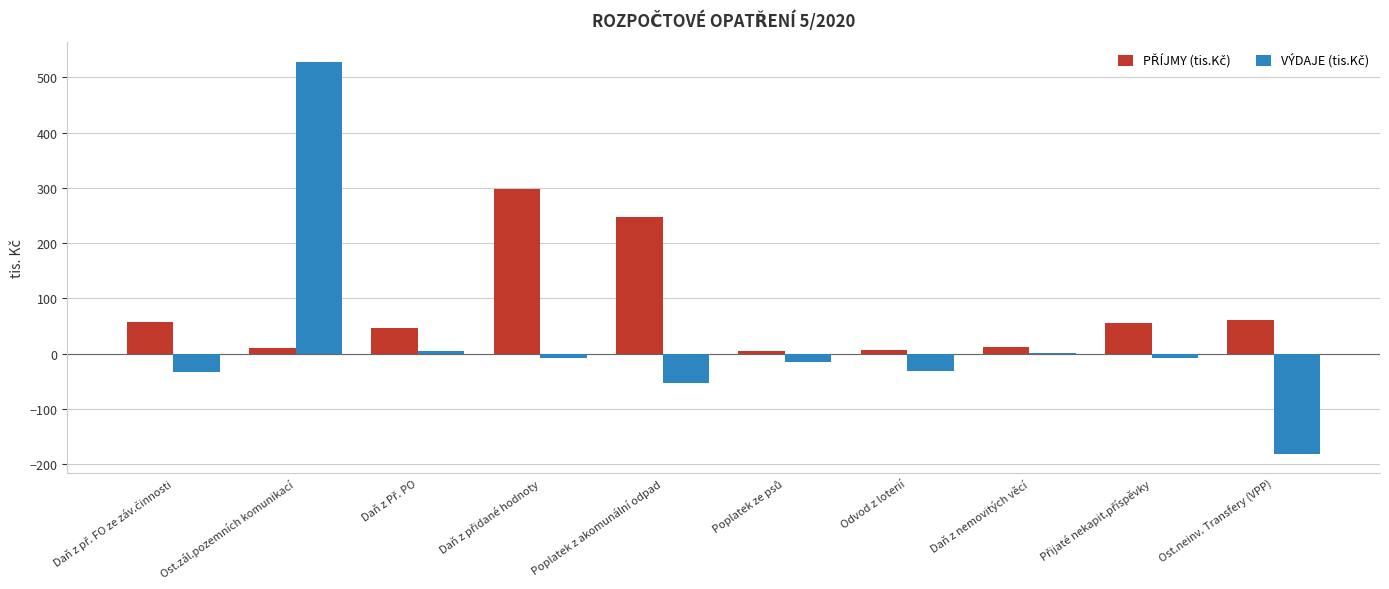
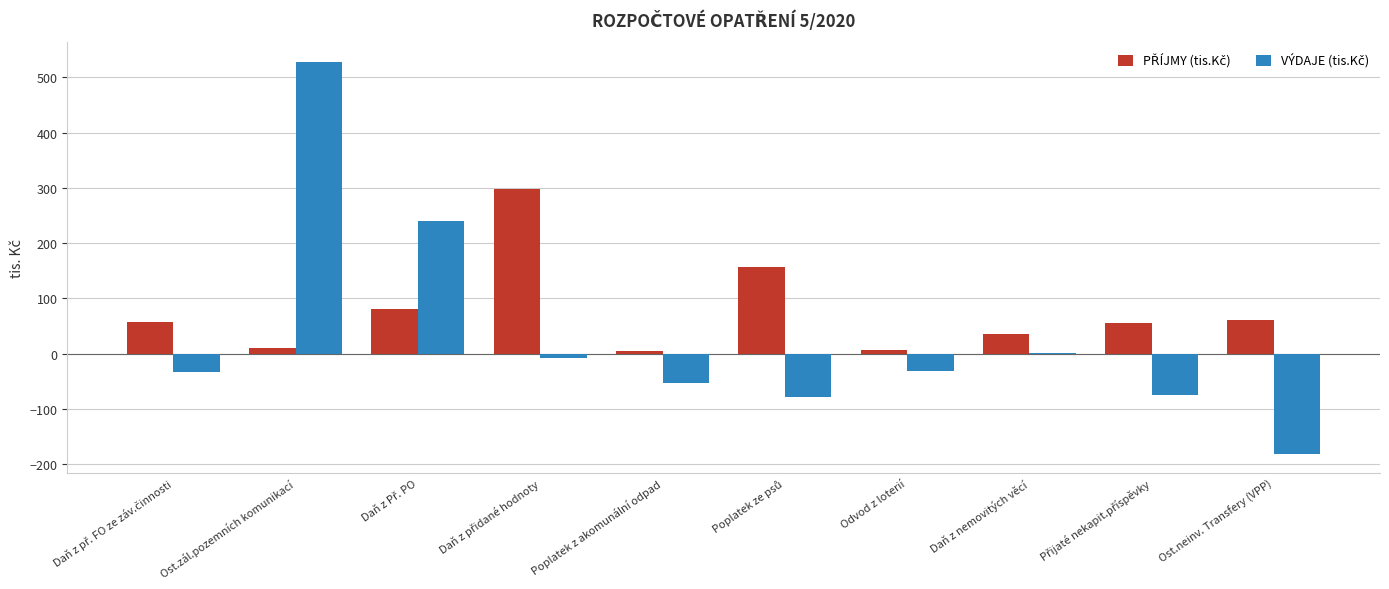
PŘÍJMY (tis.Kč), Daň z Př. PO: 50 -> 80
VÝDAJE (tis.Kč), Daň z Př. PO: 10 -> 240
PŘÍJMY (tis.Kč), Poplatek z akomunální odpad: 250 -> 10
PŘÍJMY (tis.Kč), Poplatek ze psů: 10 -> 160
VÝDAJE (tis.Kč), Poplatek ze psů: -20 -> -80
PŘÍJMY (tis.Kč), Daň z nemovitých věcí: 10 -> 40
VÝDAJE (tis.Kč), Přijaté nekapit.příspěvky: -10 -> -80
